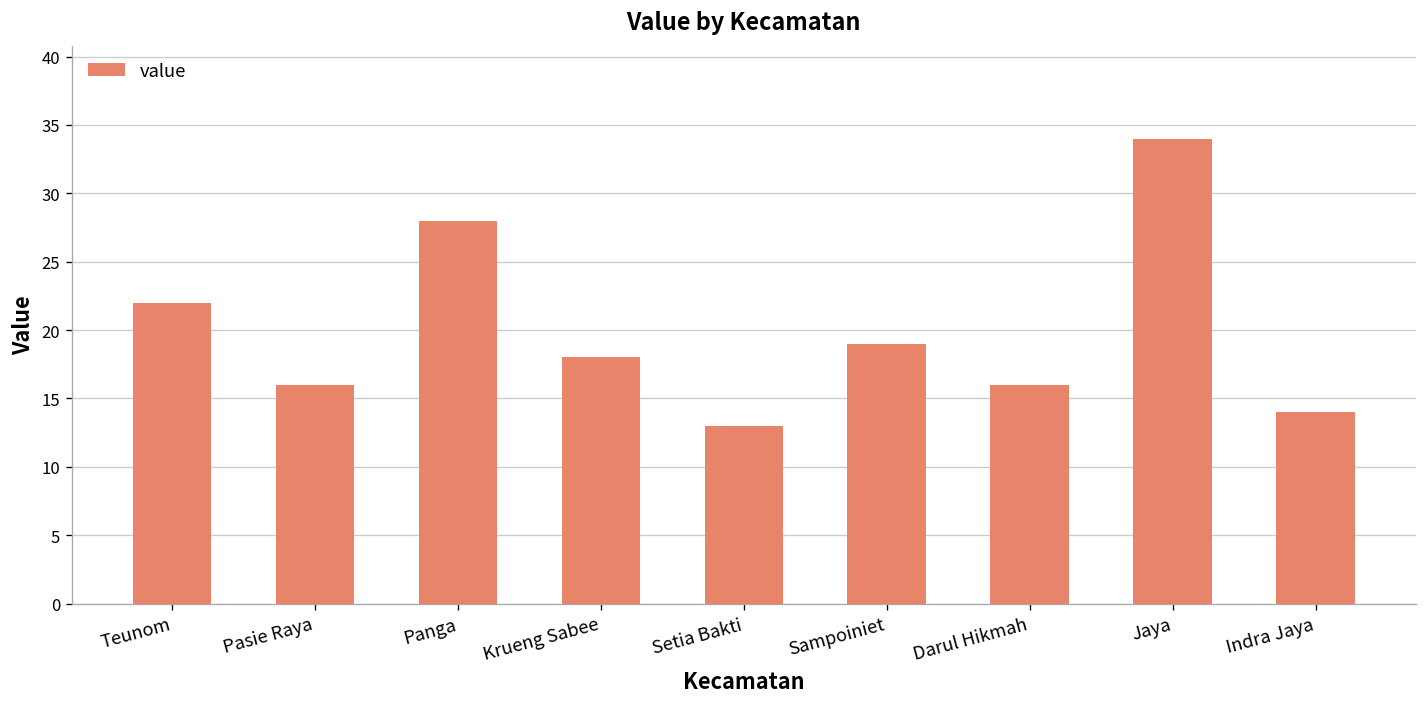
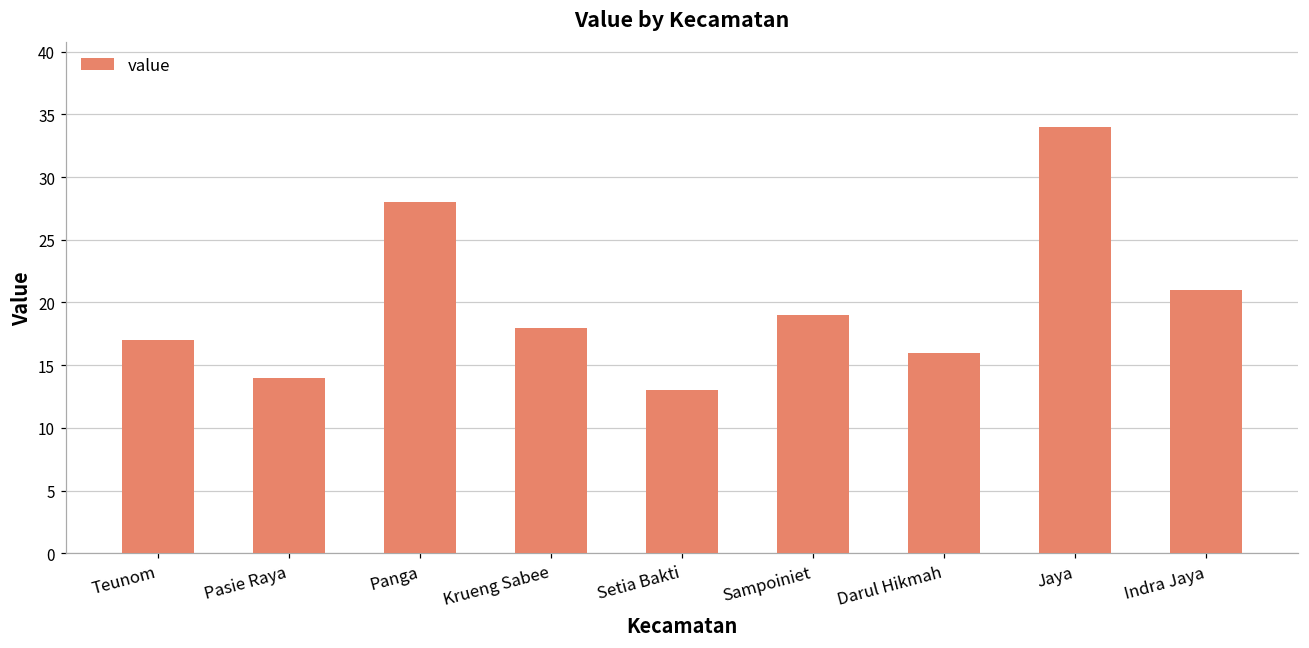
Teunom: 22 -> 17
Pasie Raya: 16 -> 14
Indra Jaya: 14 -> 21
